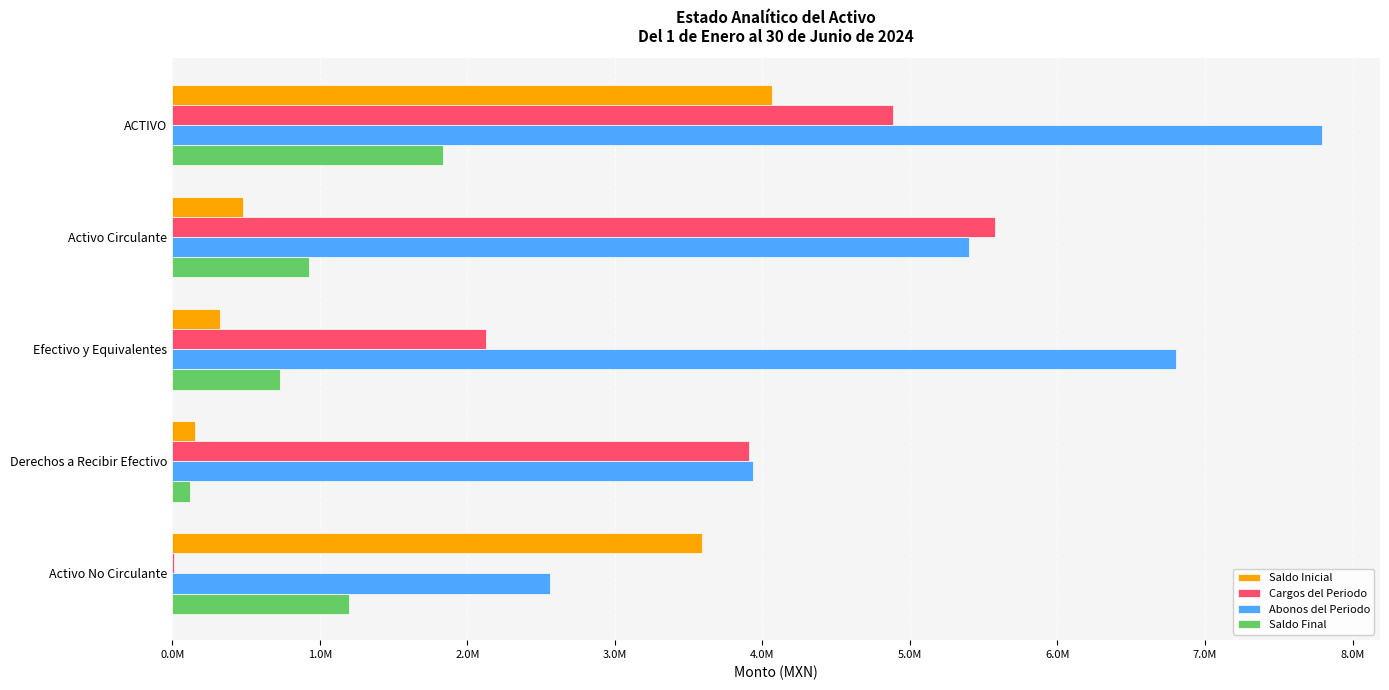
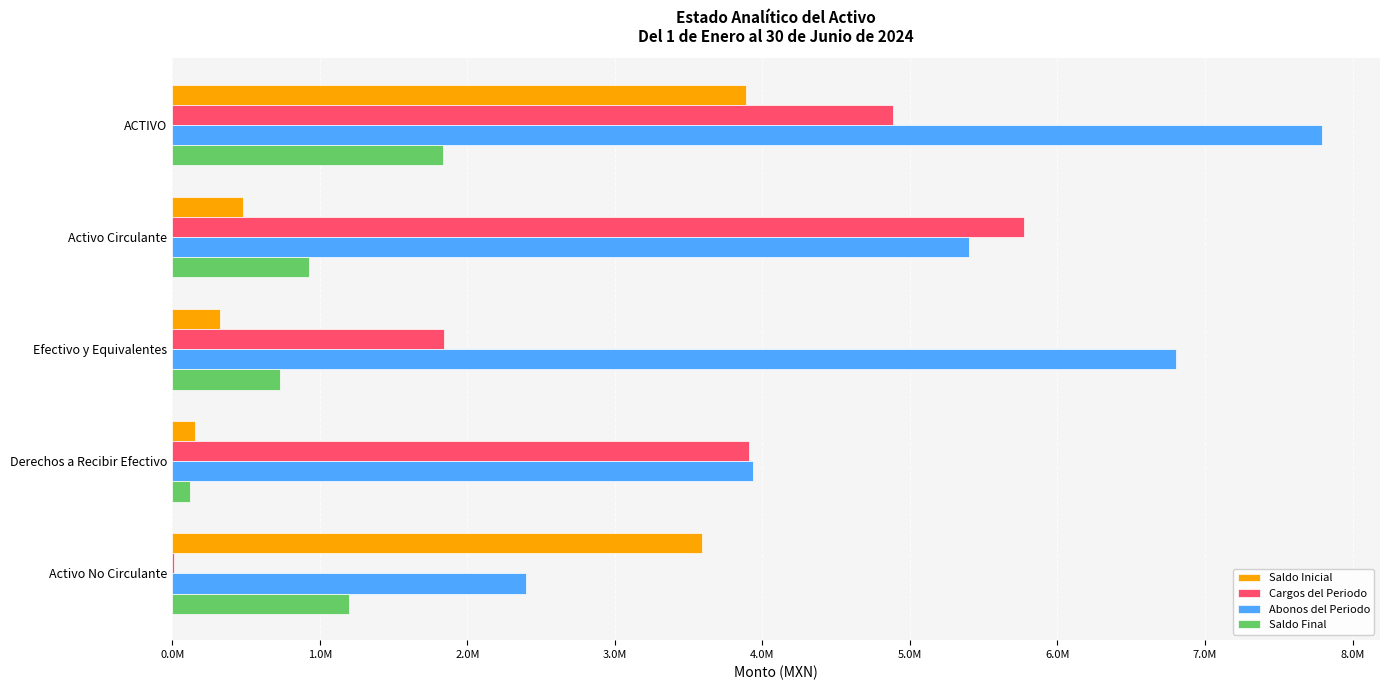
Saldo Inicial, ACTIVO: 4060000 -> 3890000
Cargos del Periodo, Activo Circulante: 5570000 -> 5770000
Cargos del Periodo, Efectivo y Equivalentes: 2130000 -> 1840000
Abonos del Periodo, Activo No Circulante: 2560000 -> 2400000
